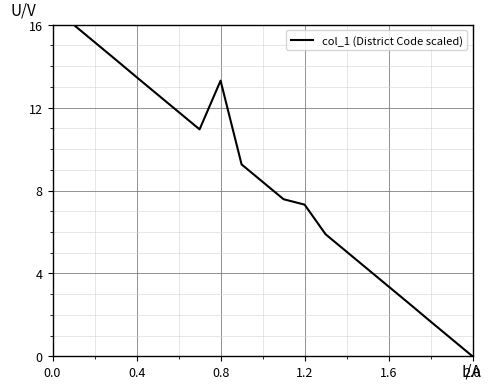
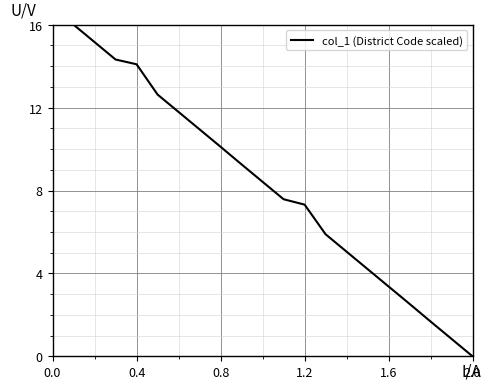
0.4: 13.5 -> 14.1
0.8: 13.3 -> 10.1
